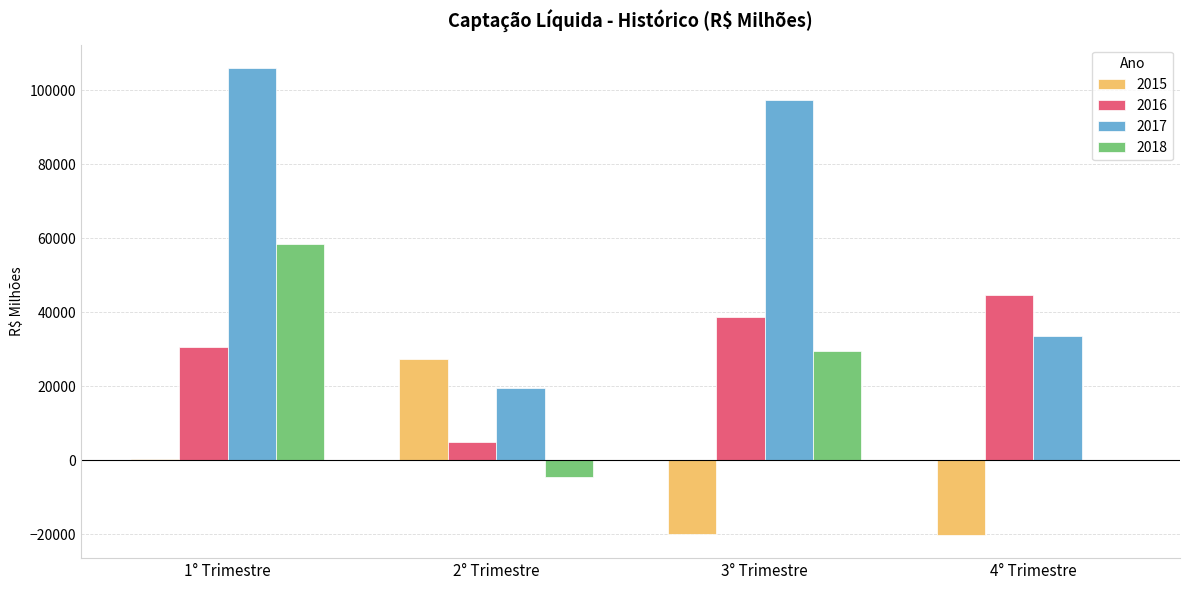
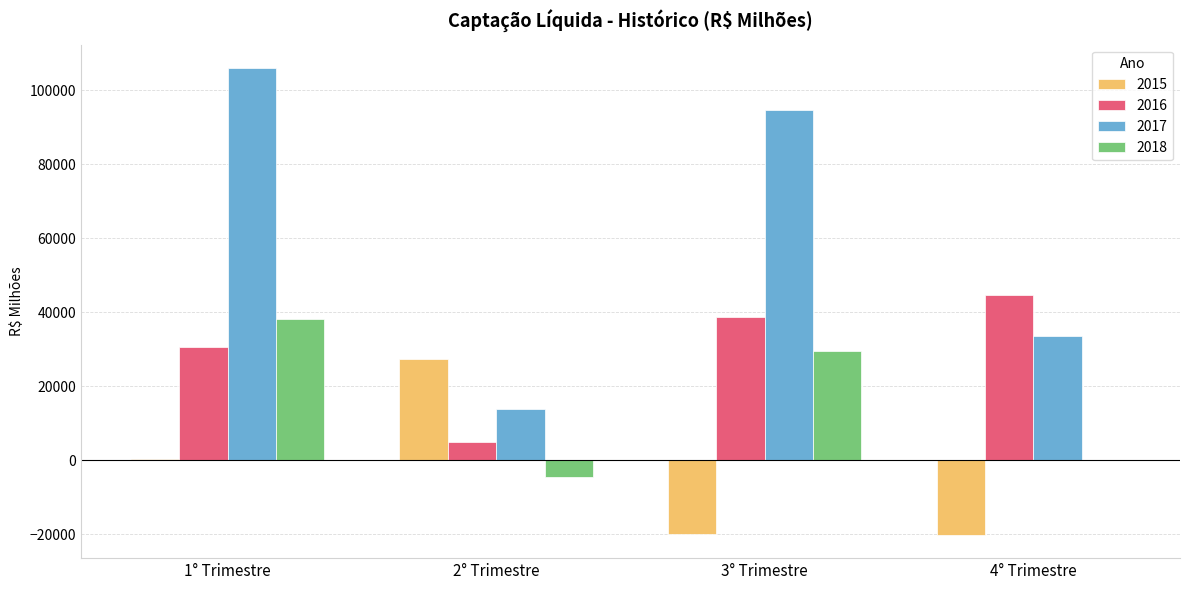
2018, 1° Trimestre: 59000 -> 38000
2017, 2° Trimestre: 19000 -> 14000
2017, 3° Trimestre: 97000 -> 95000
